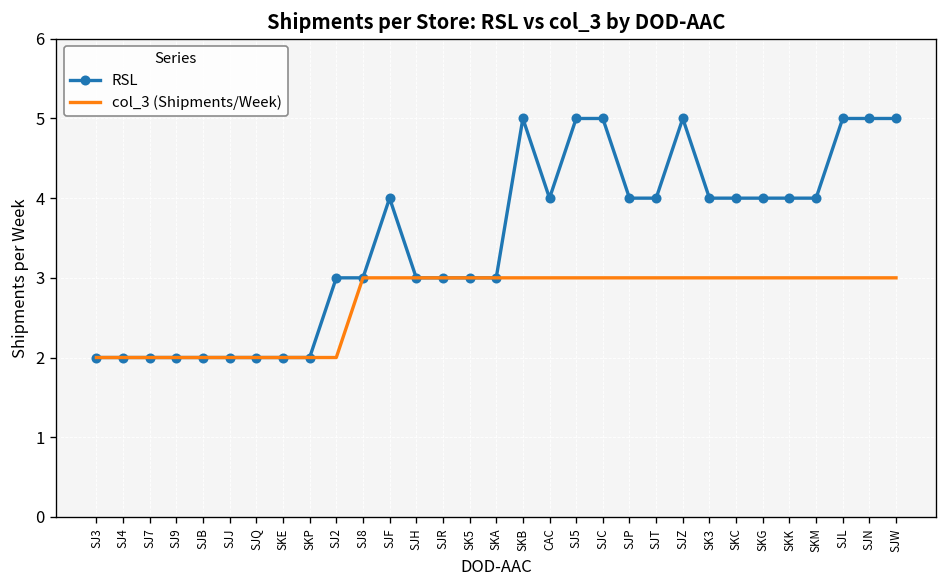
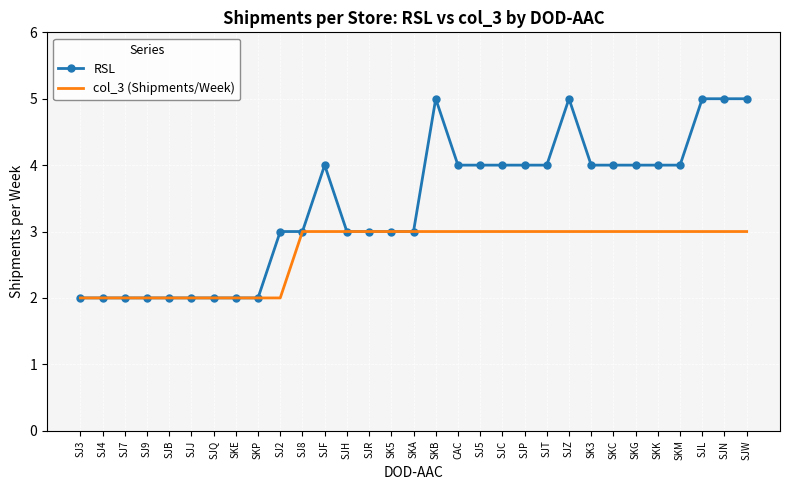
RSL, SJ5: 5 -> 4
RSL, SJC: 5 -> 4
